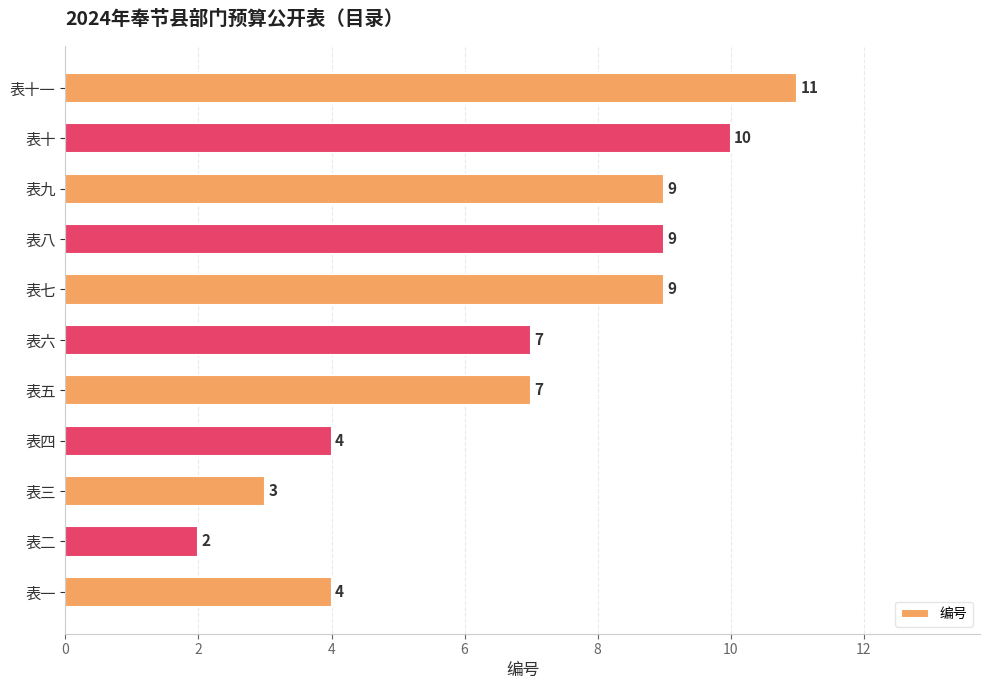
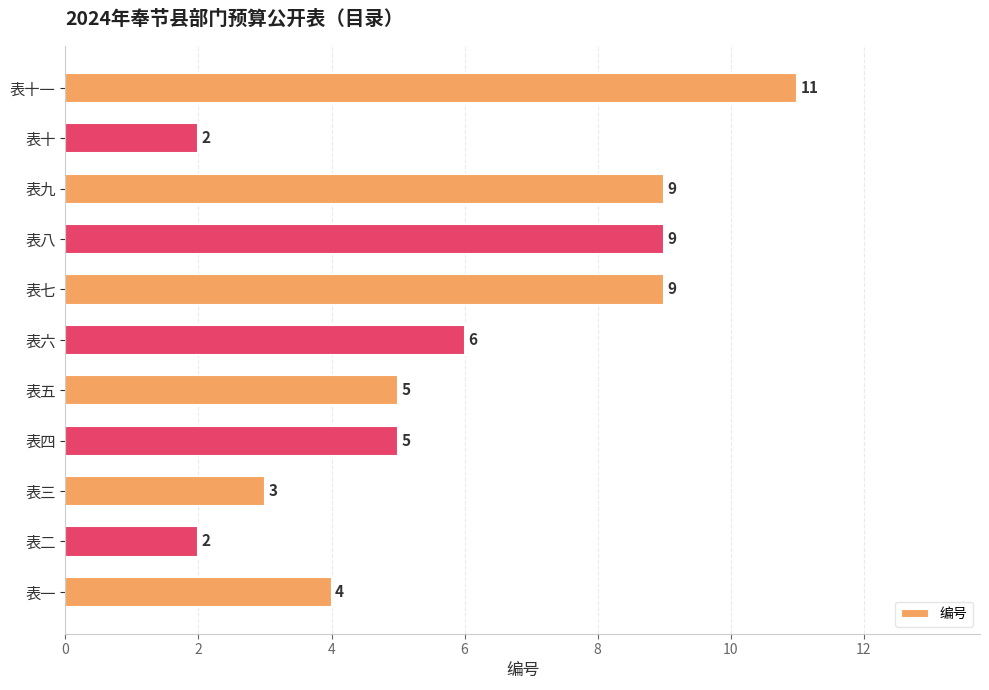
表十: 10 -> 2
表六: 7 -> 6
表五: 7 -> 5
表四: 4 -> 5
